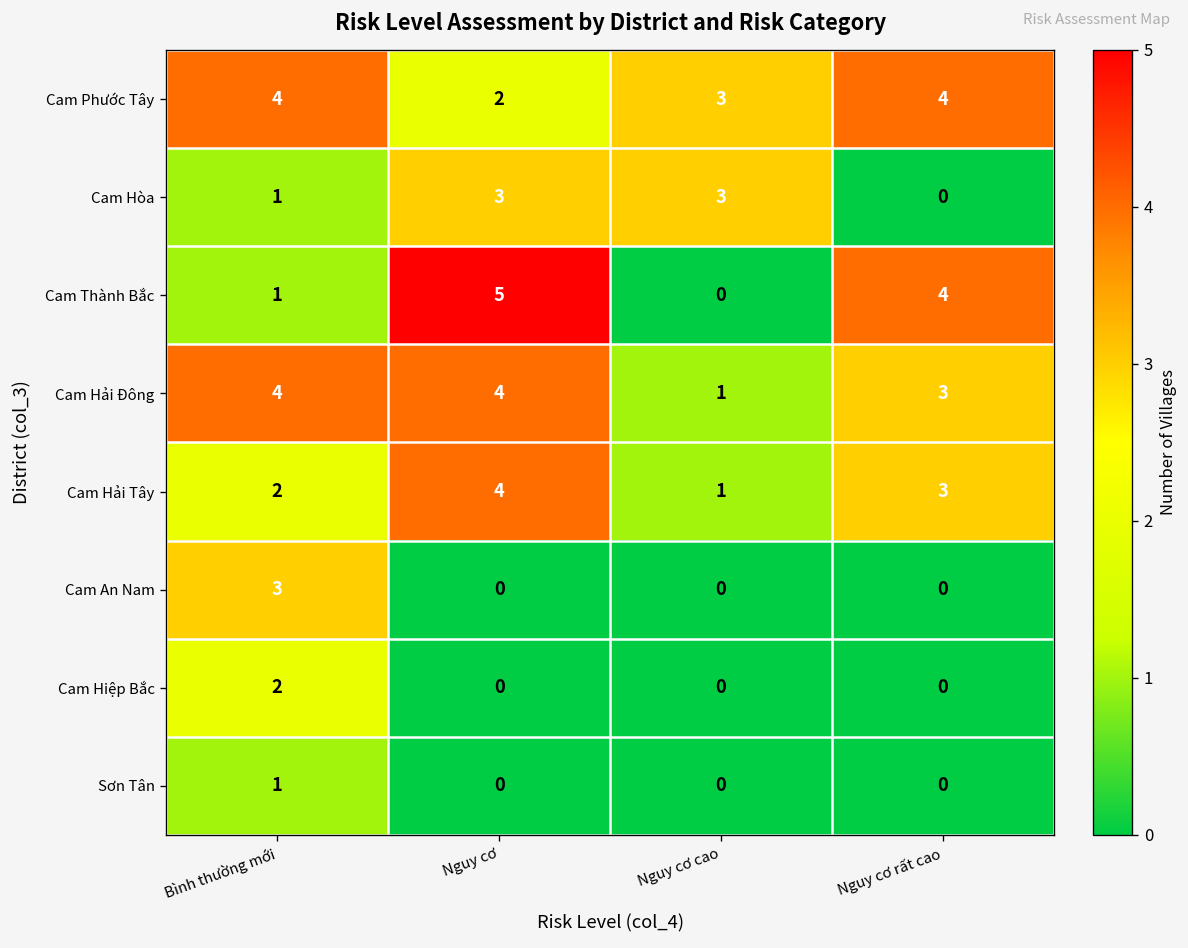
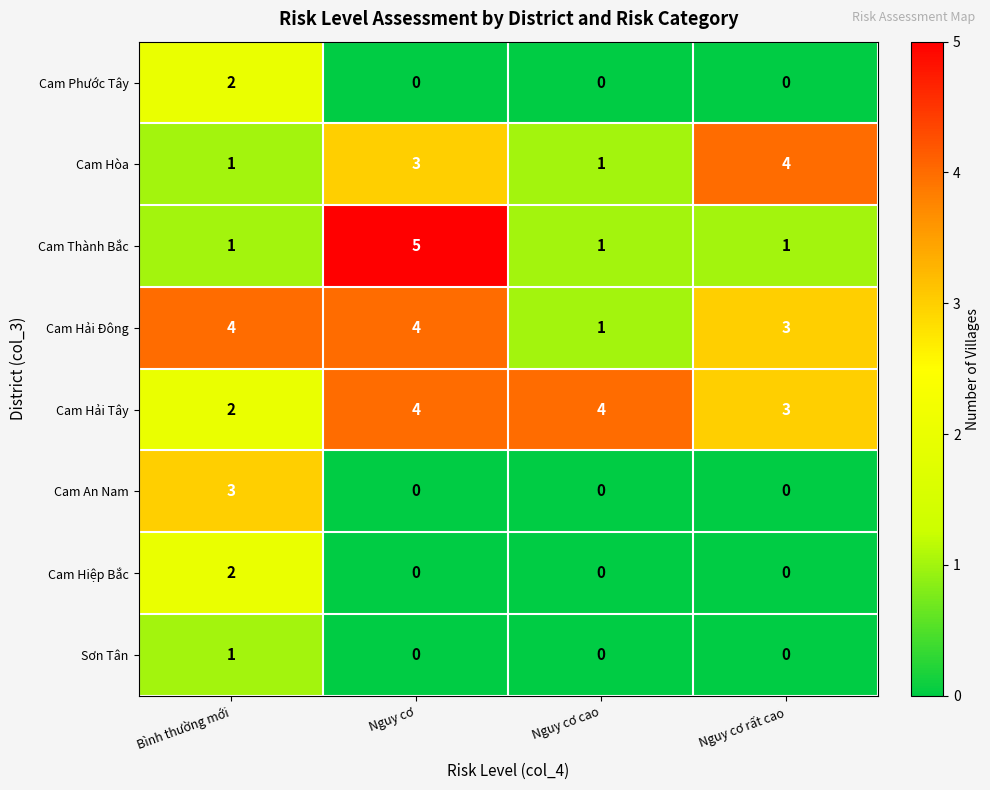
Cam Phước Tây, Bình thường mới: 4 -> 2
Cam Phước Tây, Nguy cơ: 2 -> 0
Cam Phước Tây, Nguy cơ cao: 3 -> 0
Cam Phước Tây, Nguy cơ rất cao: 4 -> 0
Cam Hòa, Nguy cơ cao: 3 -> 1
Cam Hòa, Nguy cơ rất cao: 0 -> 4
Cam Thành Bắc, Nguy cơ cao: 0 -> 1
Cam Thành Bắc, Nguy cơ rất cao: 4 -> 1
Cam Hải Tây, Nguy cơ cao: 1 -> 4
